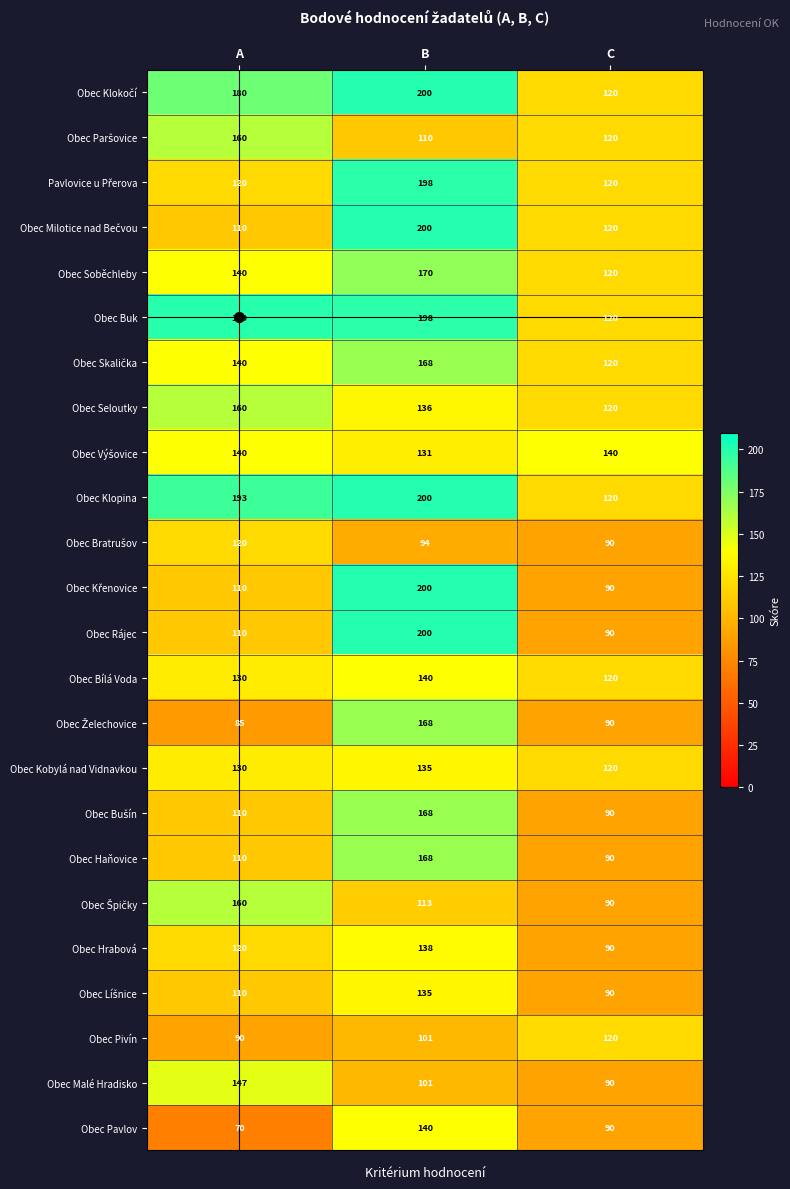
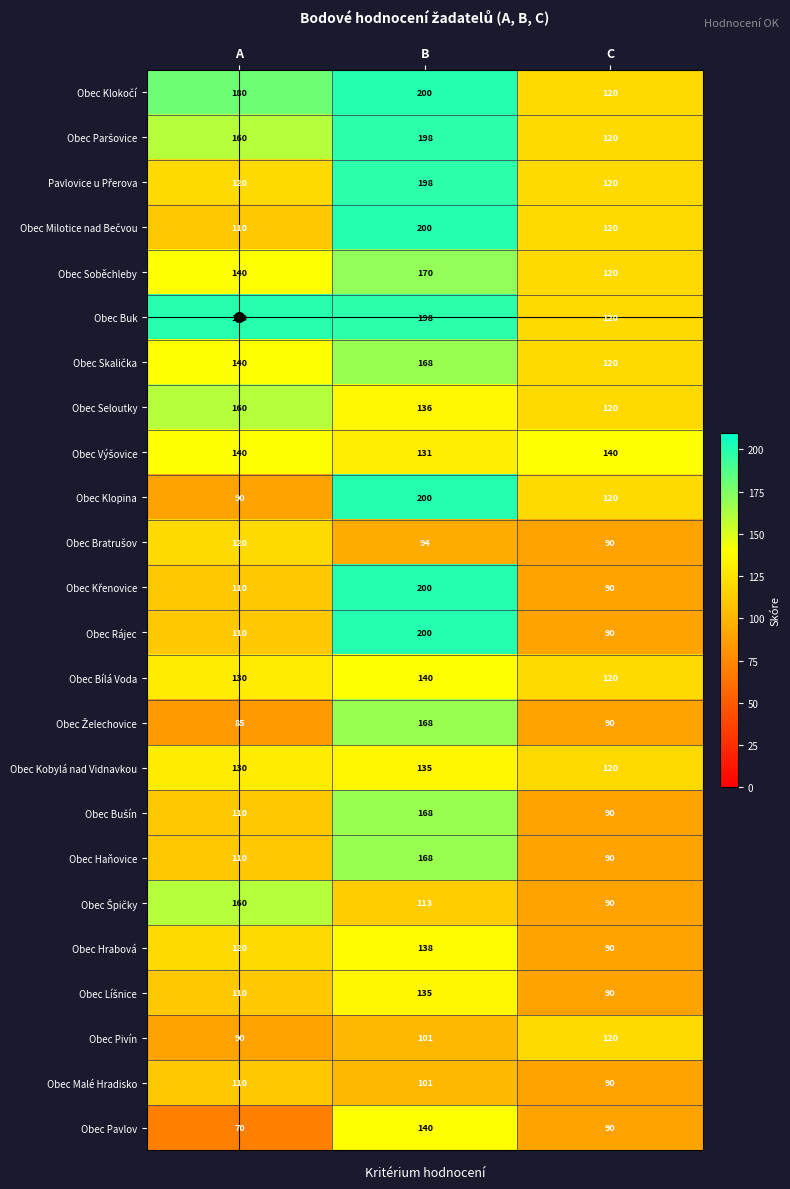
Obec Paršovice, B: 110 -> 198
Obec Klopina, A: 193 -> 90
Obec Malé Hradisko, A: 147 -> 110
